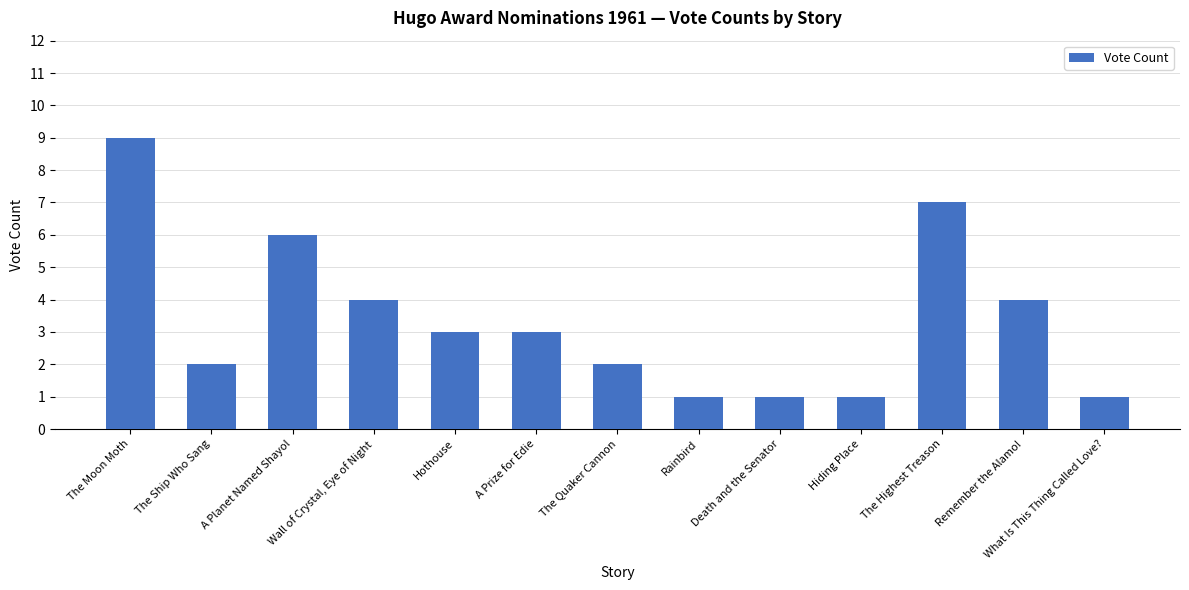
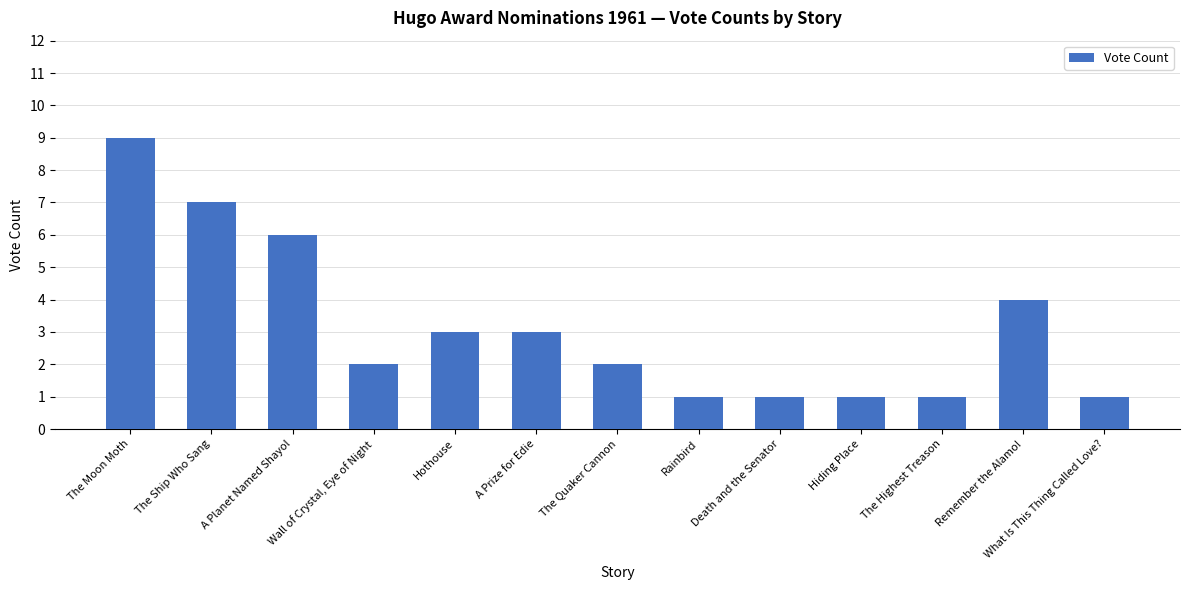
The Ship Who Sang: 2 -> 7
Wall of Crystal, Eye of Night: 4 -> 2
The Highest Treason: 7 -> 1
